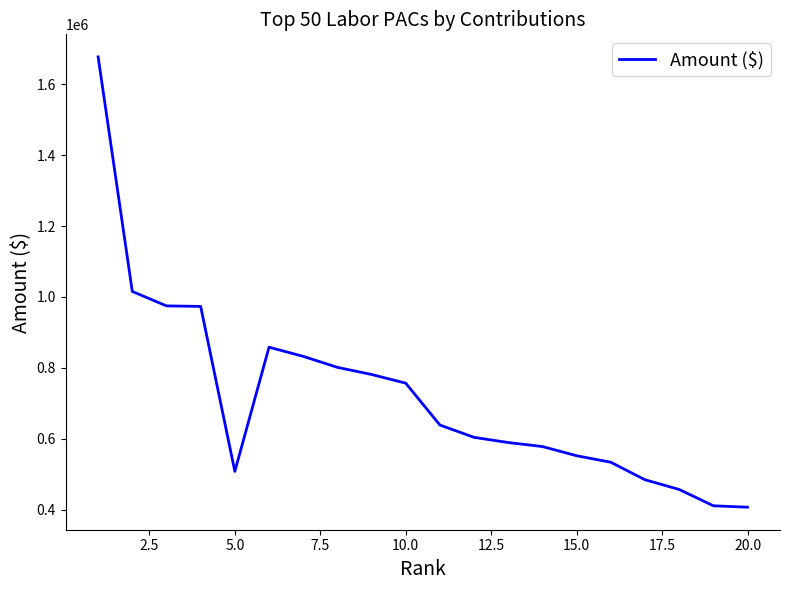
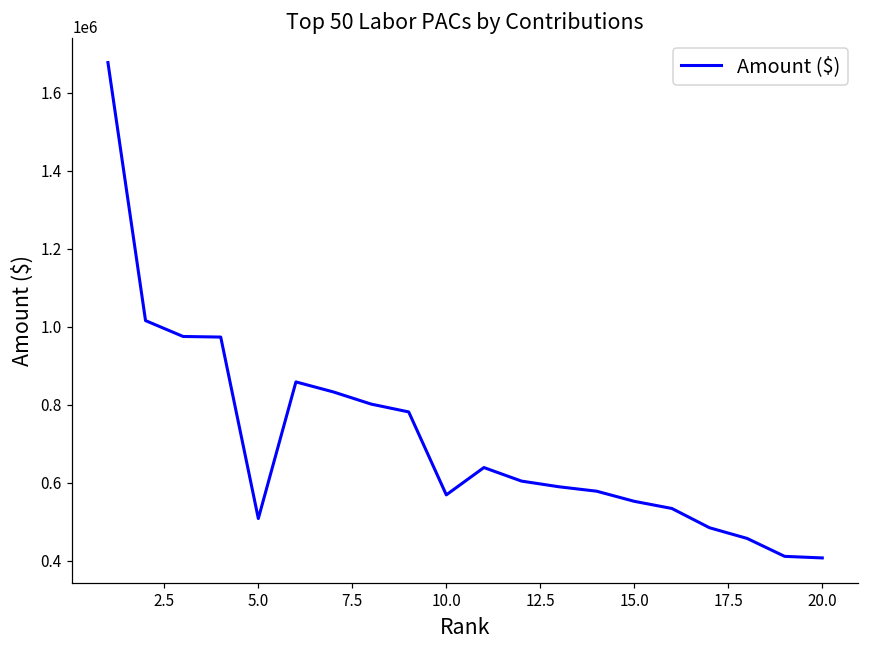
10.0: 760000 -> 570000
